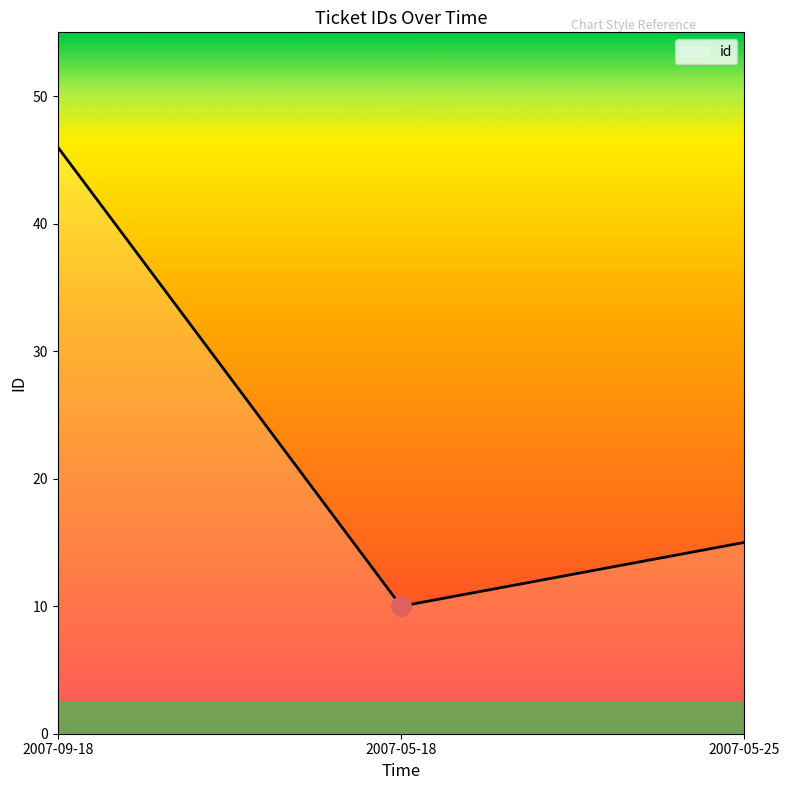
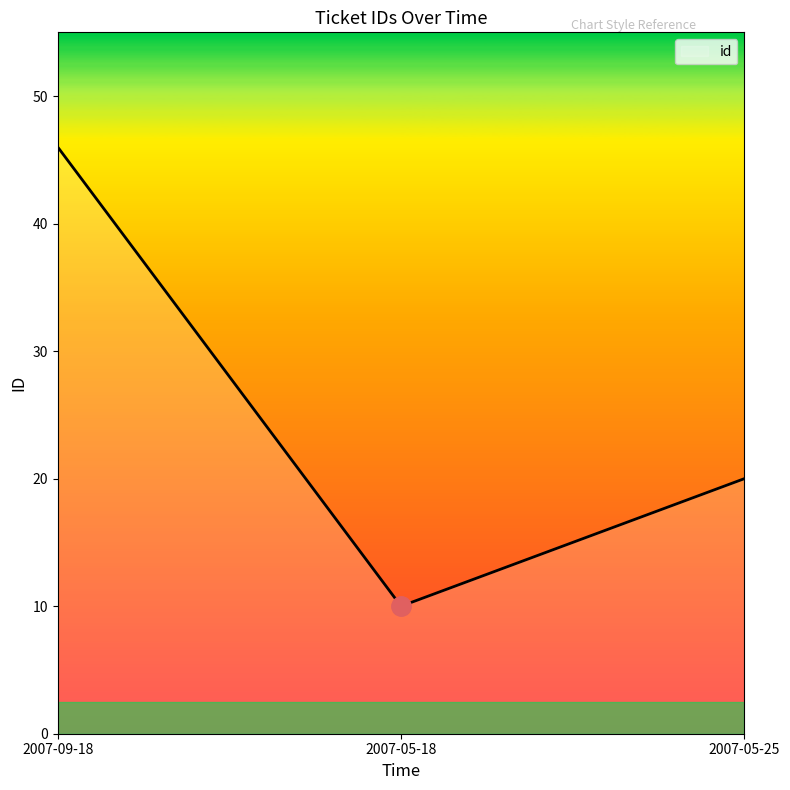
id, 2007-05-25: 15 -> 20
